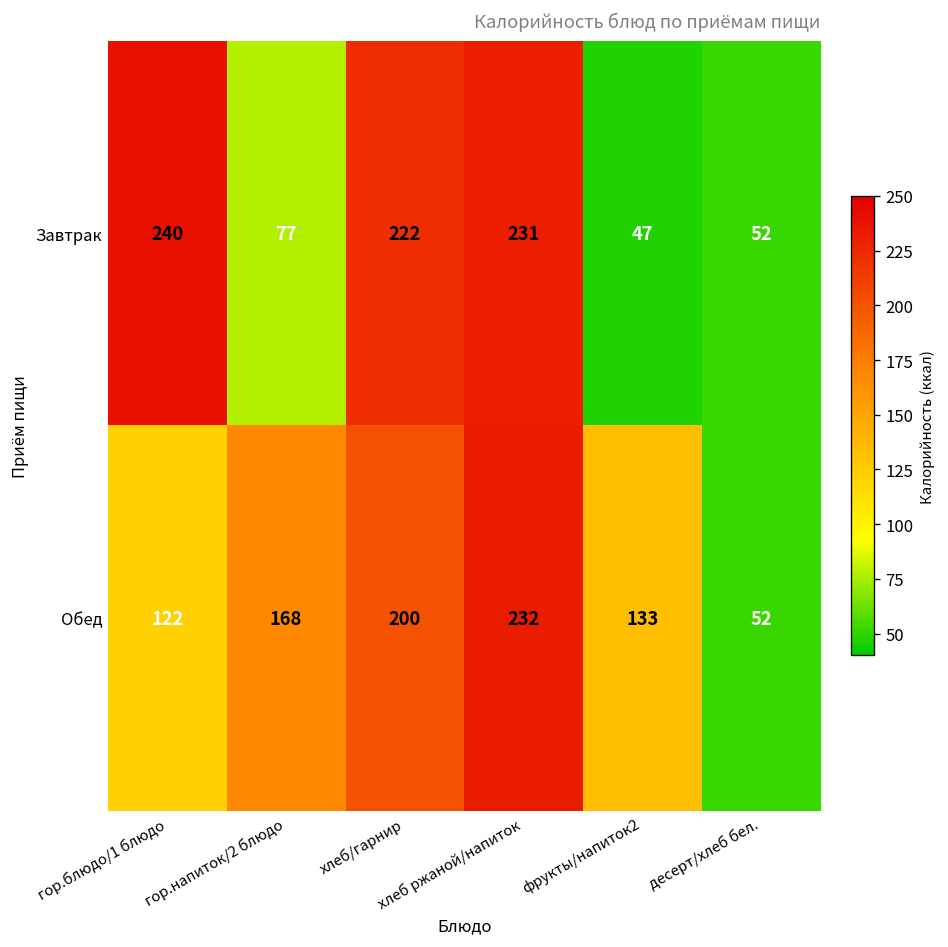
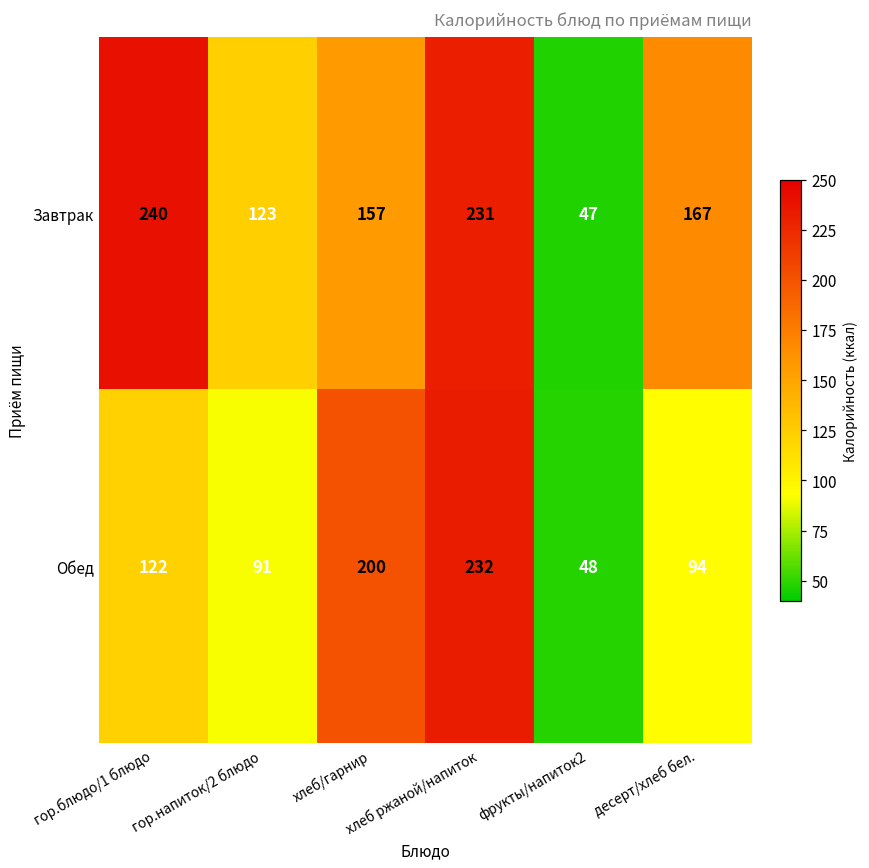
Завтрак, гор.напиток/2 блюдо: 77 -> 123
Завтрак, хлеб/гарнир: 222 -> 157
Завтрак, десерт/хлеб бел.: 52 -> 167
Обед, гор.напиток/2 блюдо: 168 -> 91
Обед, фрукты/напиток2: 133 -> 48
Обед, десерт/хлеб бел.: 52 -> 94
